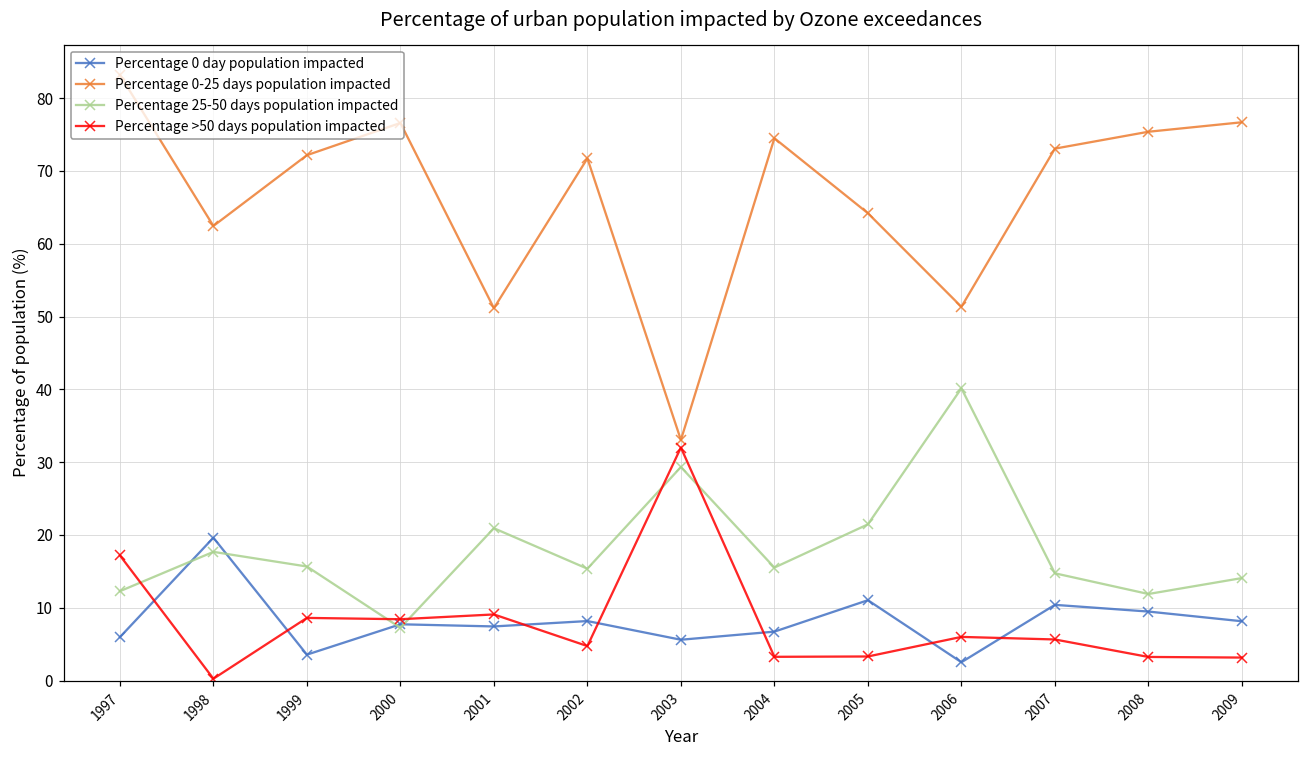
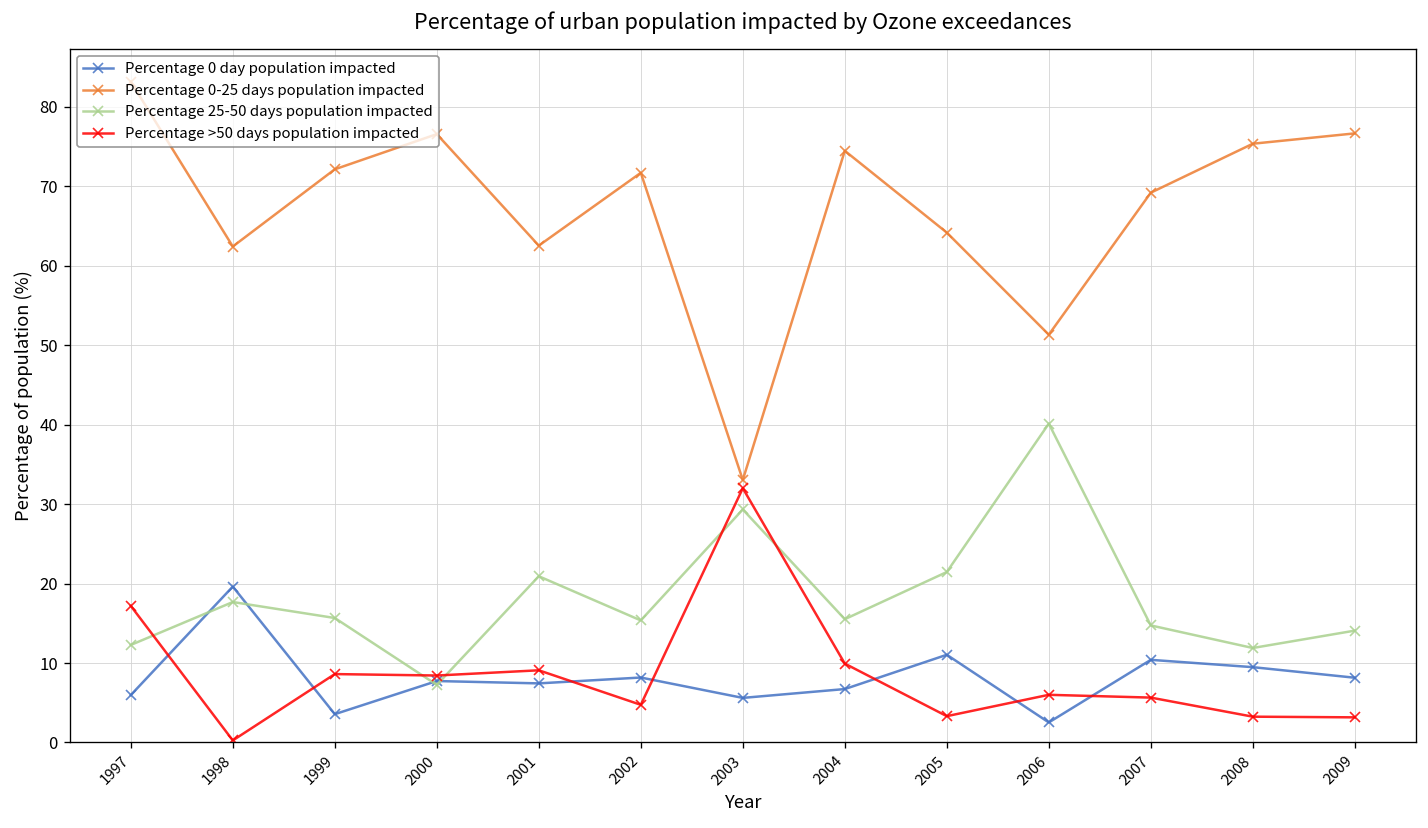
Percentage 0-25 days population impacted, 2001: 51 -> 63
Percentage >50 days population impacted, 2004: 3 -> 10
Percentage 0-25 days population impacted, 2007: 73 -> 69
